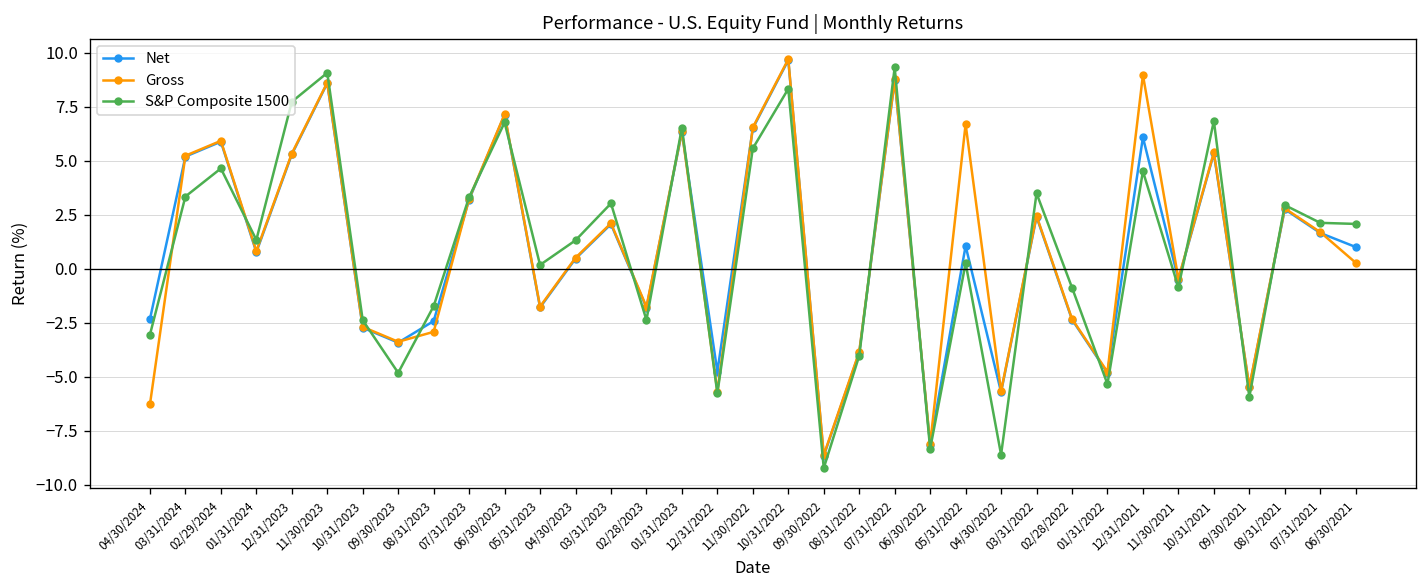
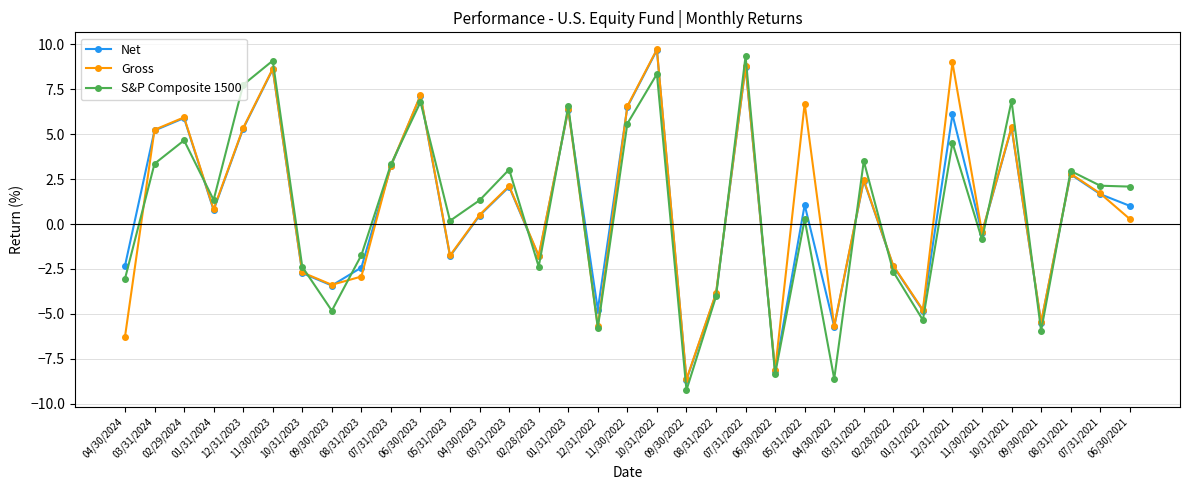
S&P Composite 1500, 02/28/2022: -0.9 -> -2.7
